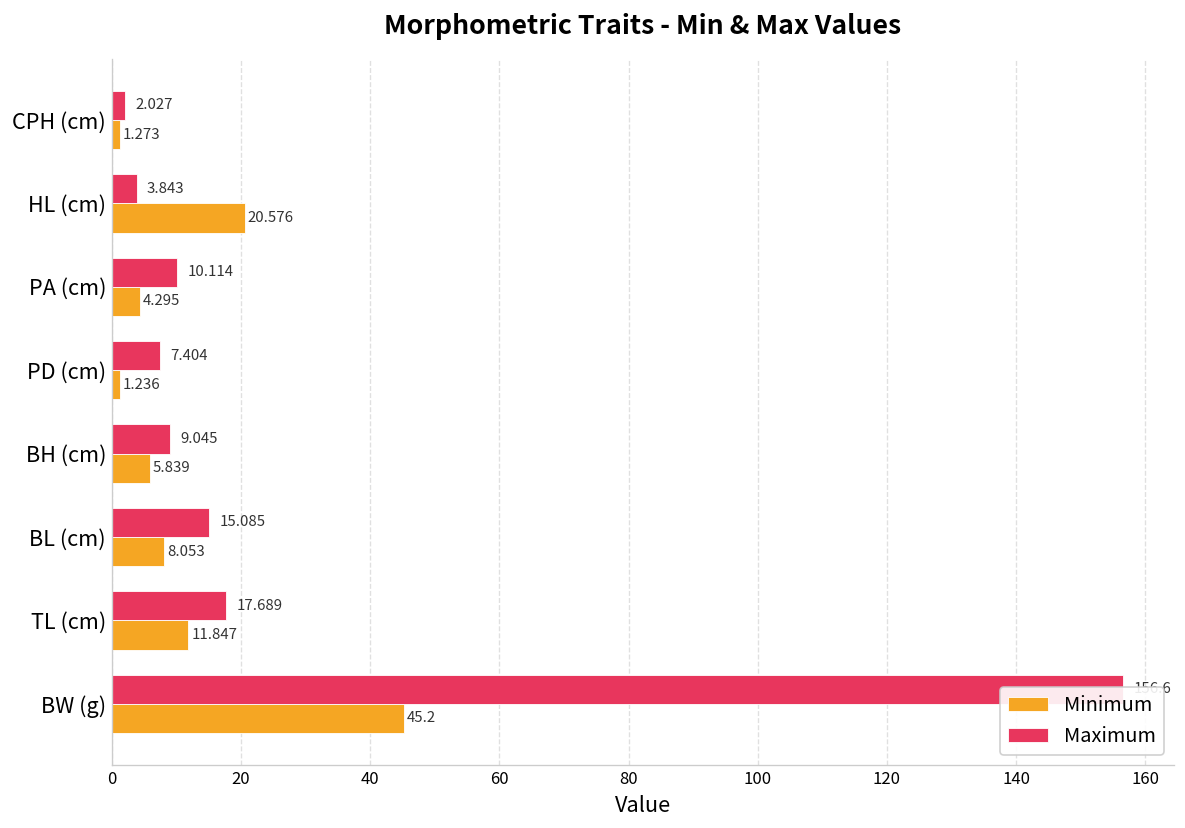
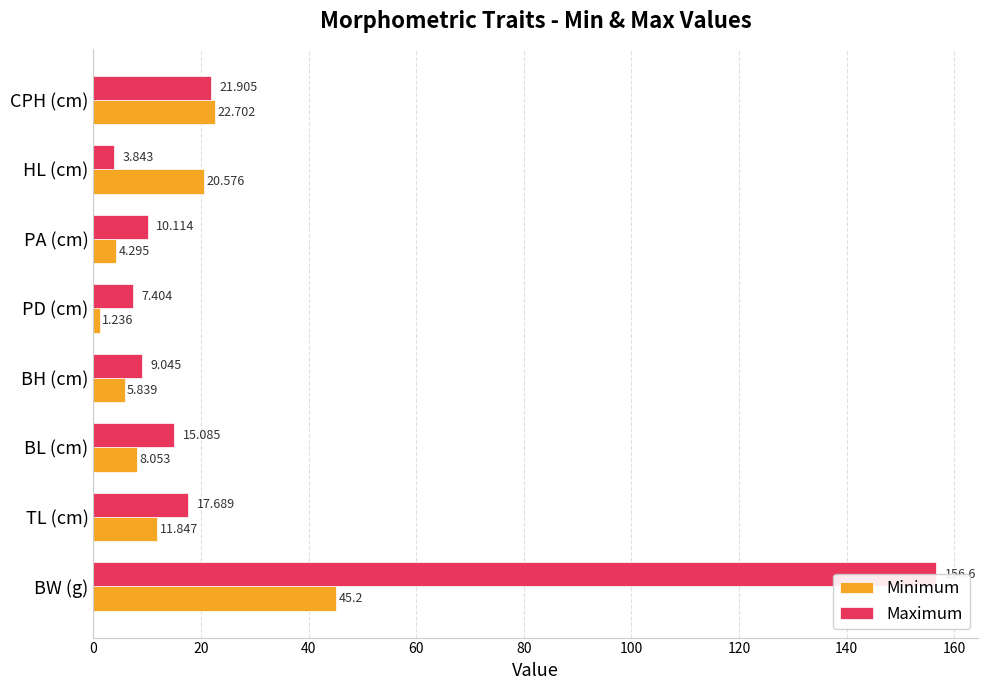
Maximum, CPH (cm): 2.027 -> 21.905
Minimum, CPH (cm): 1.273 -> 22.702
